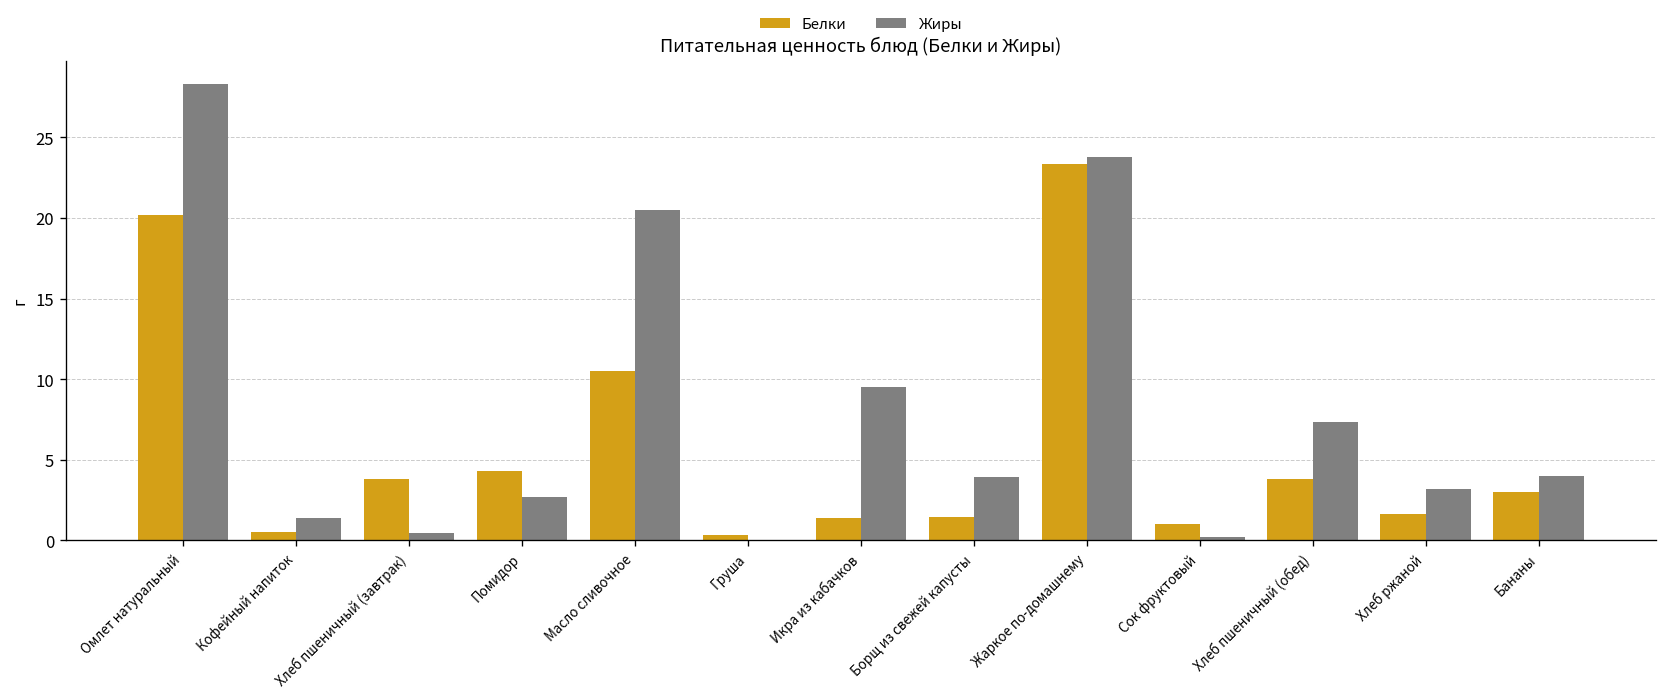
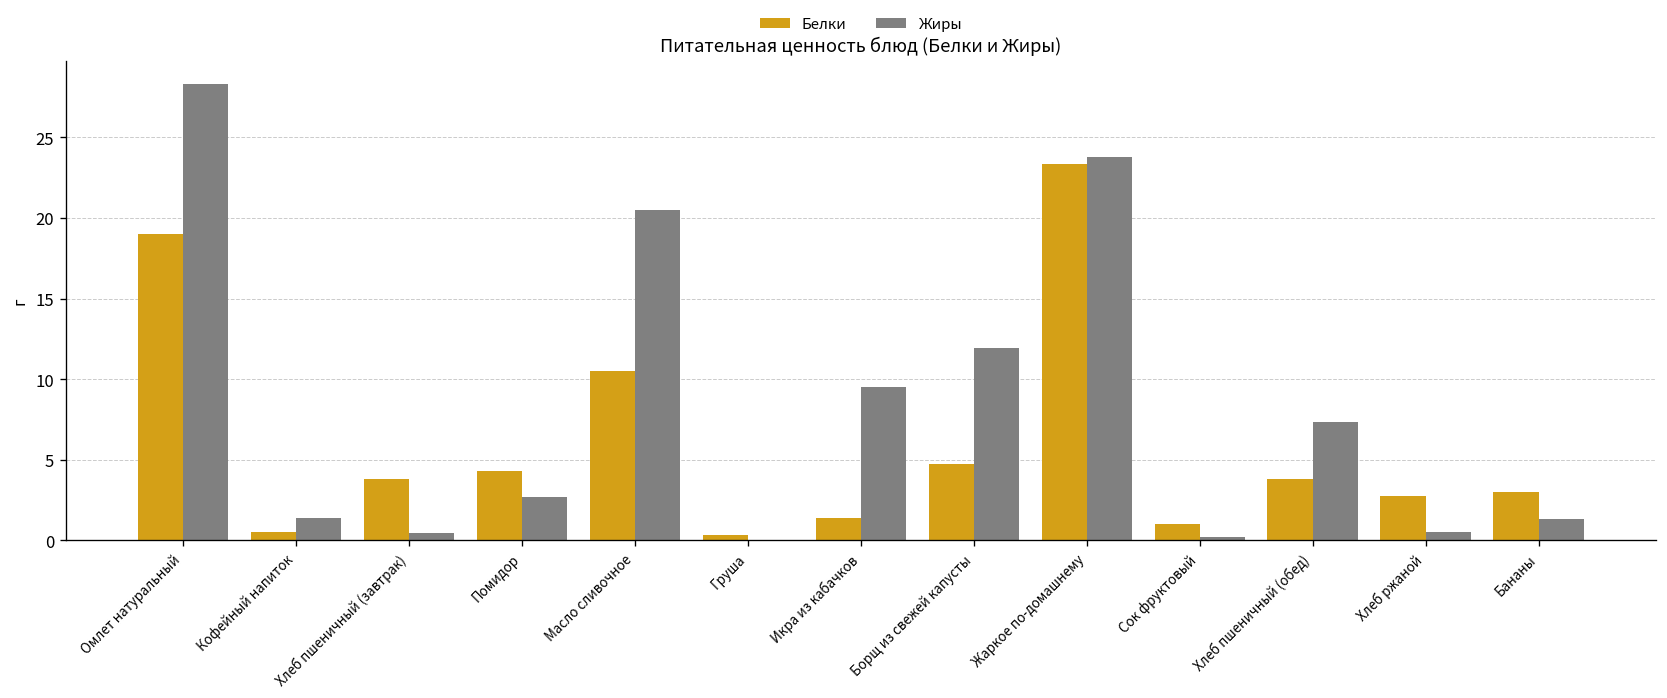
Белки, Омлет натуральный: 20.2 -> 19.0
Белки, Борщ из свежей капусты: 1.5 -> 4.7
Жиры, Борщ из свежей капусты: 3.9 -> 11.9
Белки, Хлеб ржаной: 1.6 -> 2.8
Жиры, Хлеб ржаной: 3.2 -> 0.5
Жиры, Бананы: 4.0 -> 1.3
